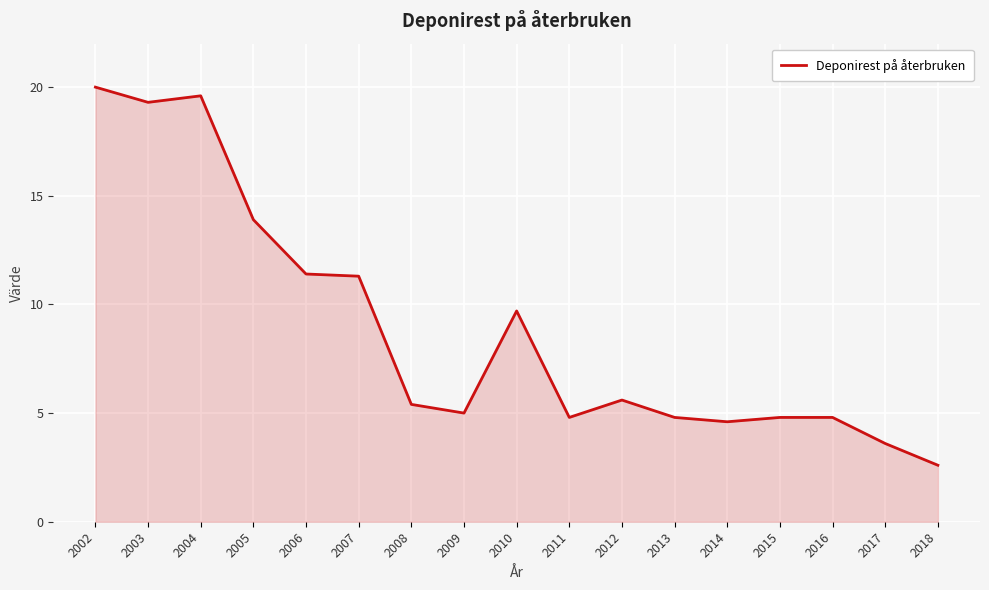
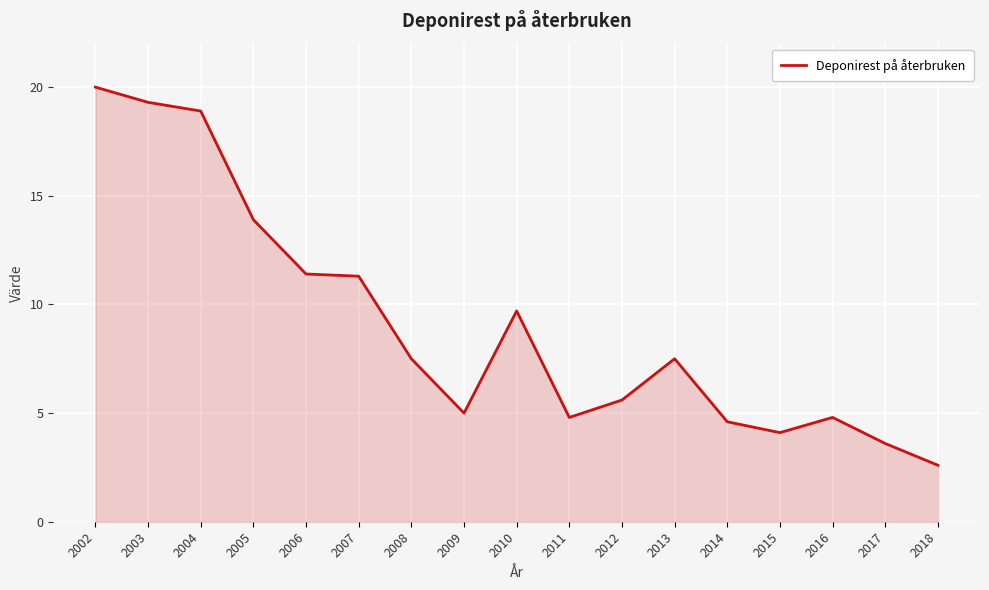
2004: 19.6 -> 18.9
2008: 5.4 -> 7.5
2013: 4.8 -> 7.5
2015: 4.8 -> 4.1
